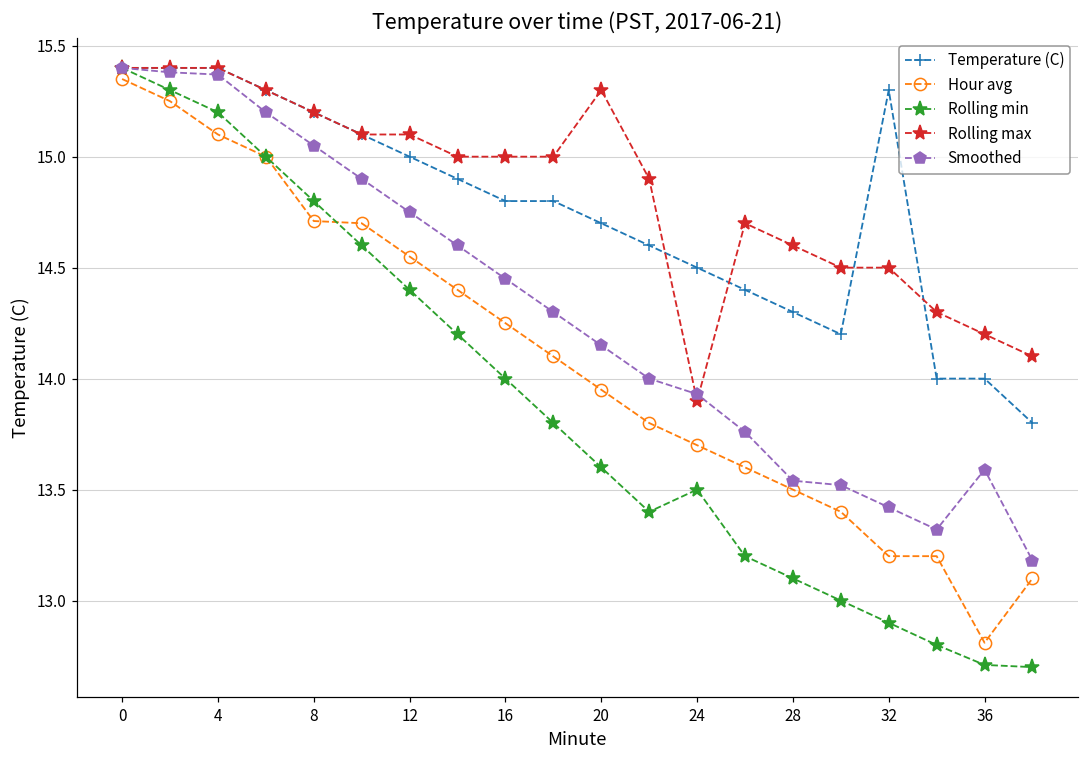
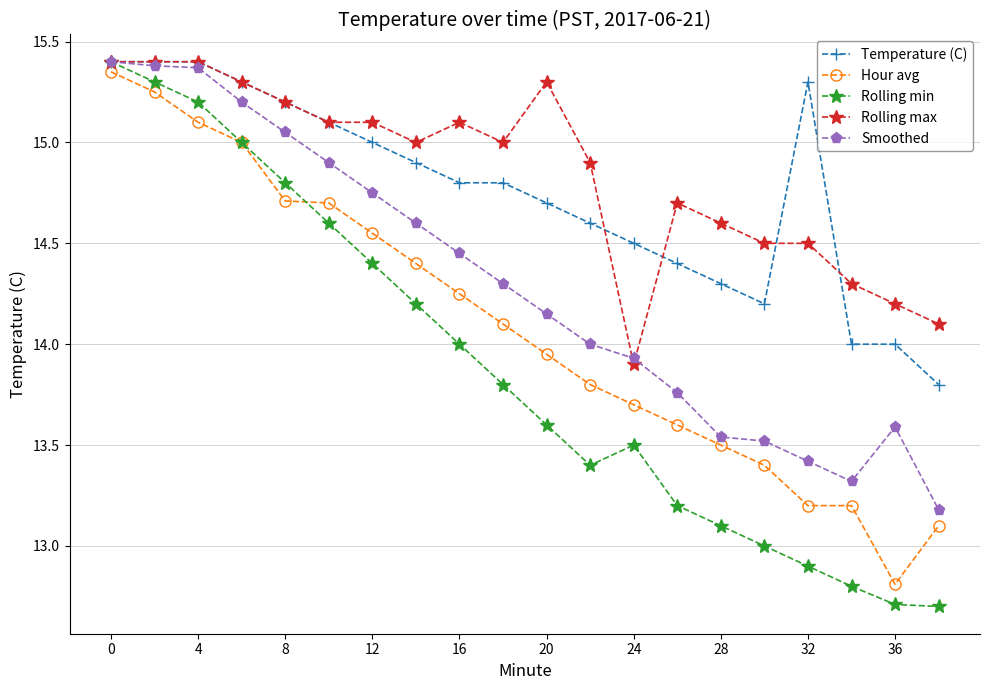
Rolling max, 16: 15.0 -> 15.1
